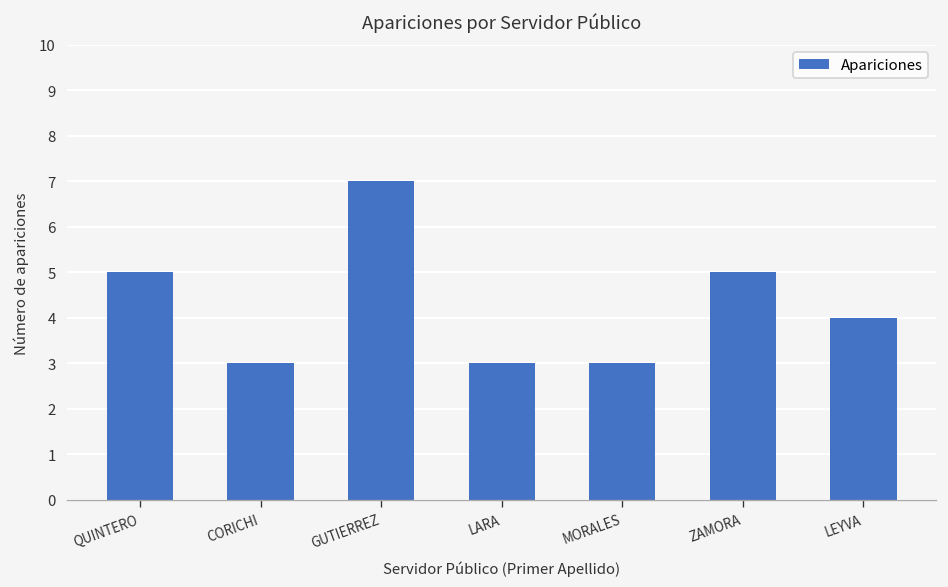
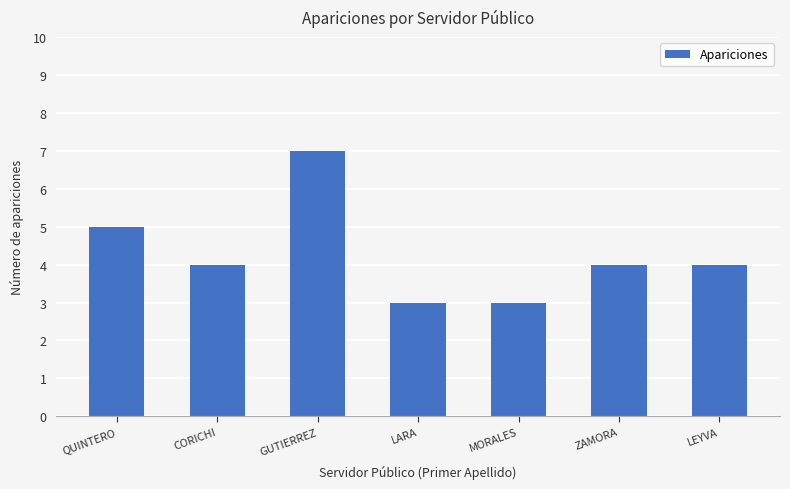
CORICHI: 3 -> 4
ZAMORA: 5 -> 4
